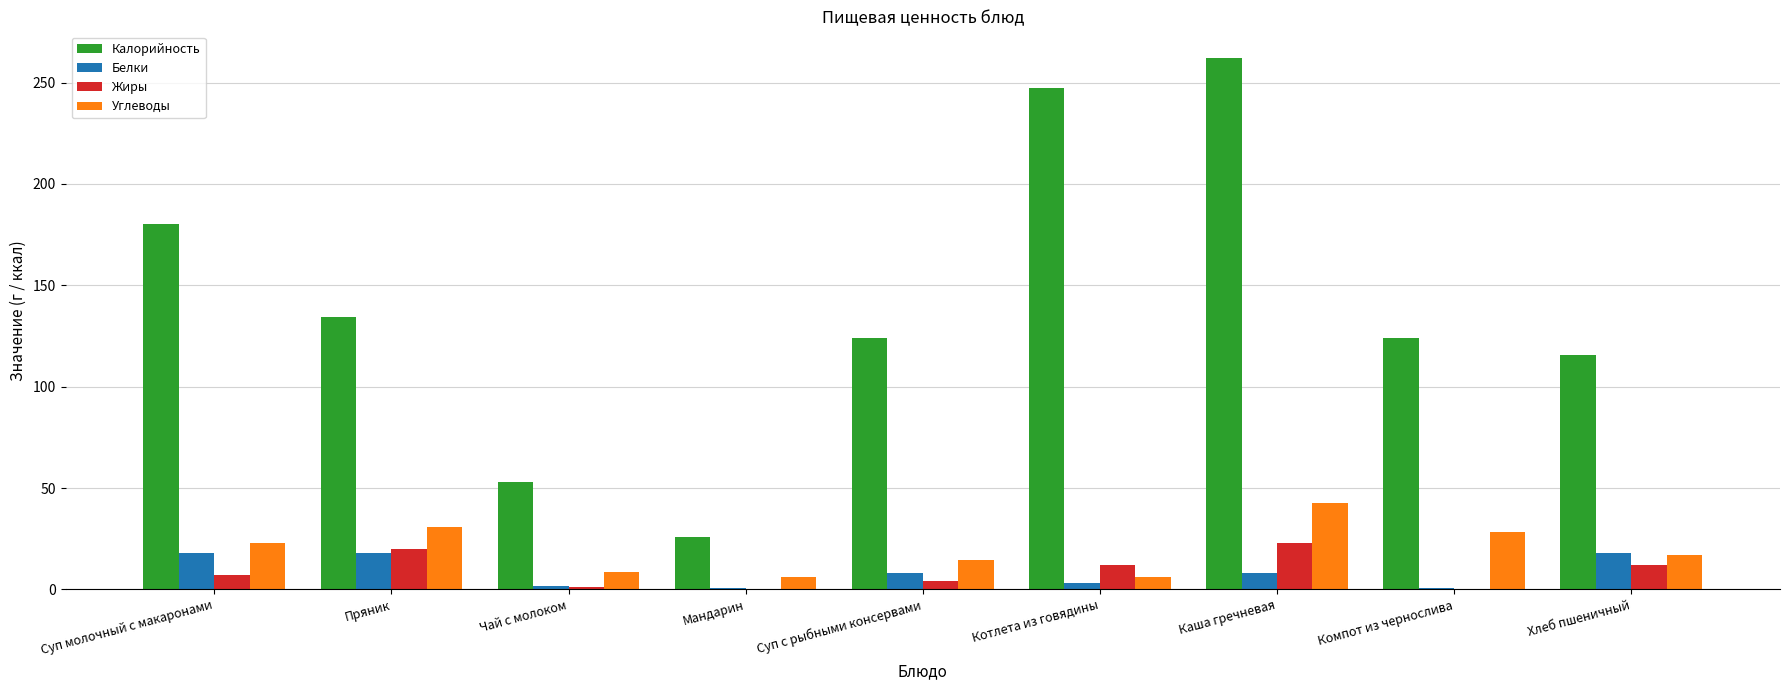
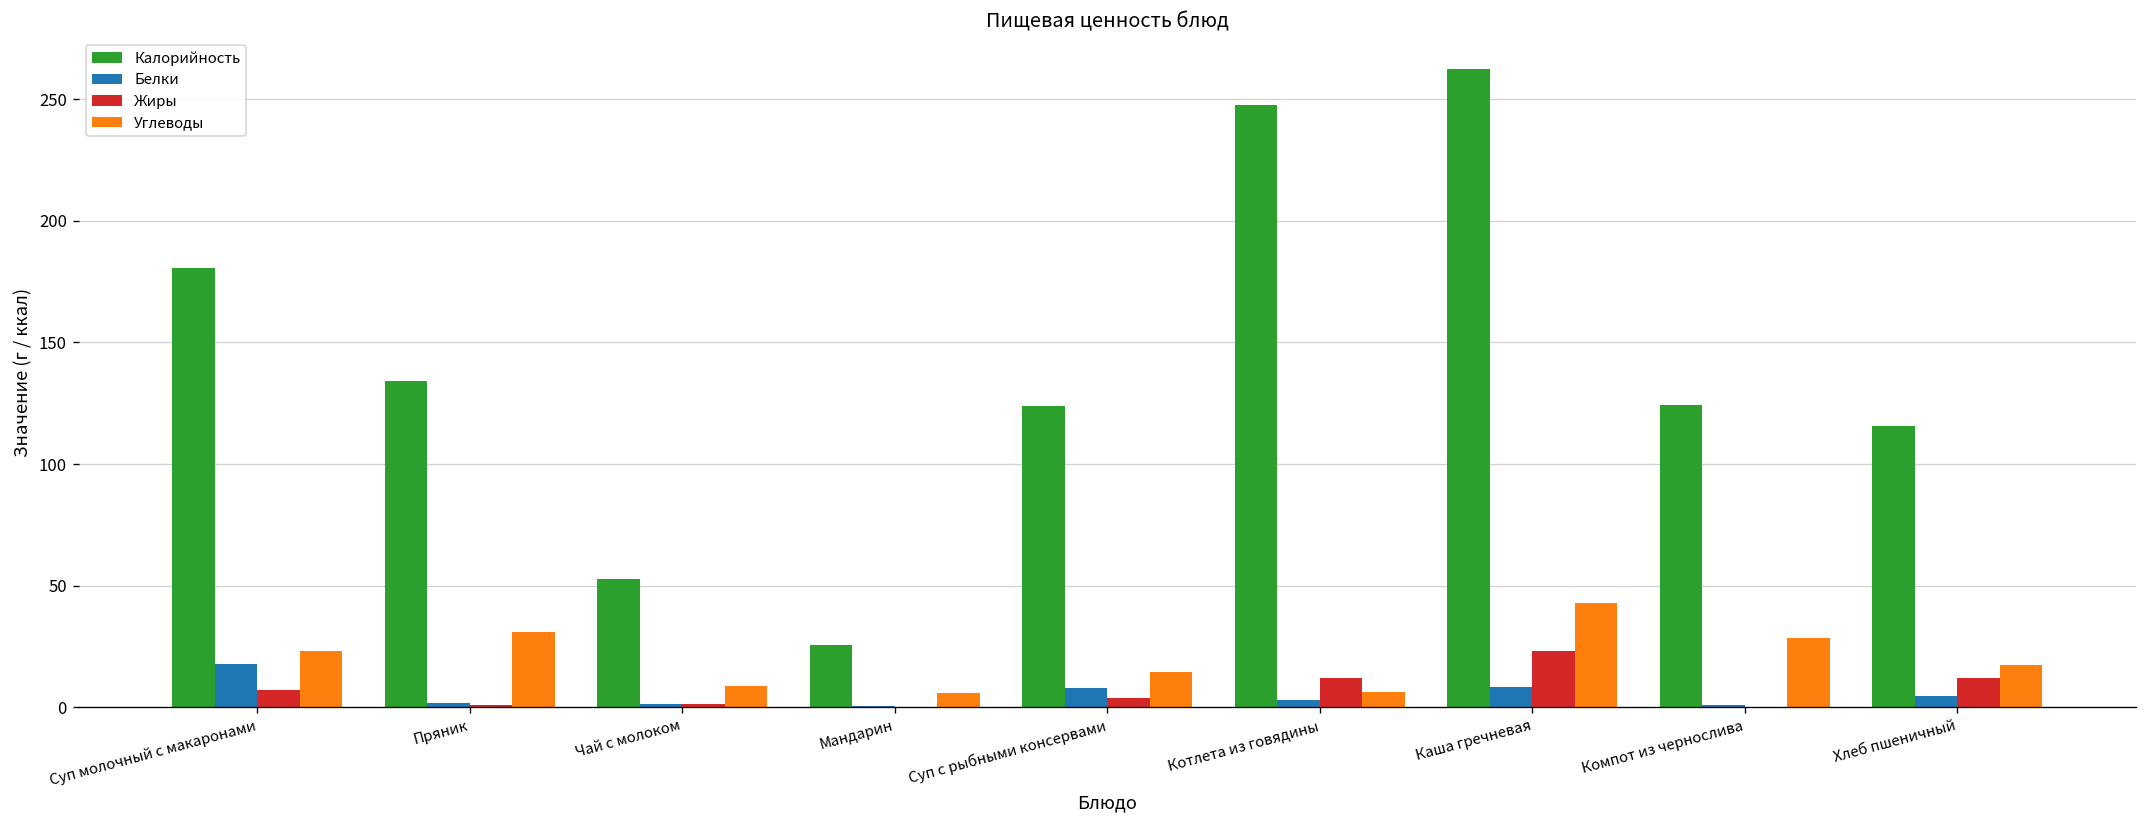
Белки, Пряник: 18 -> 2
Жиры, Пряник: 20 -> 1
Белки, Хлеб пшеничный: 18 -> 5
